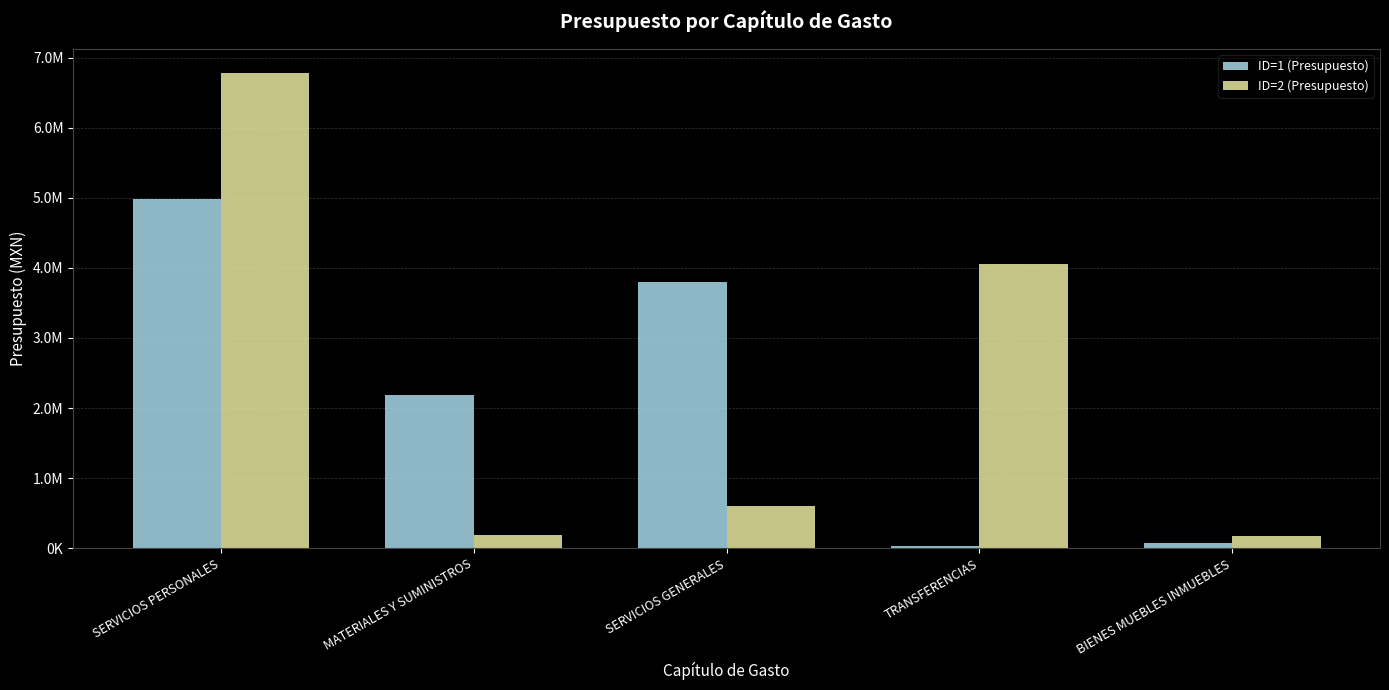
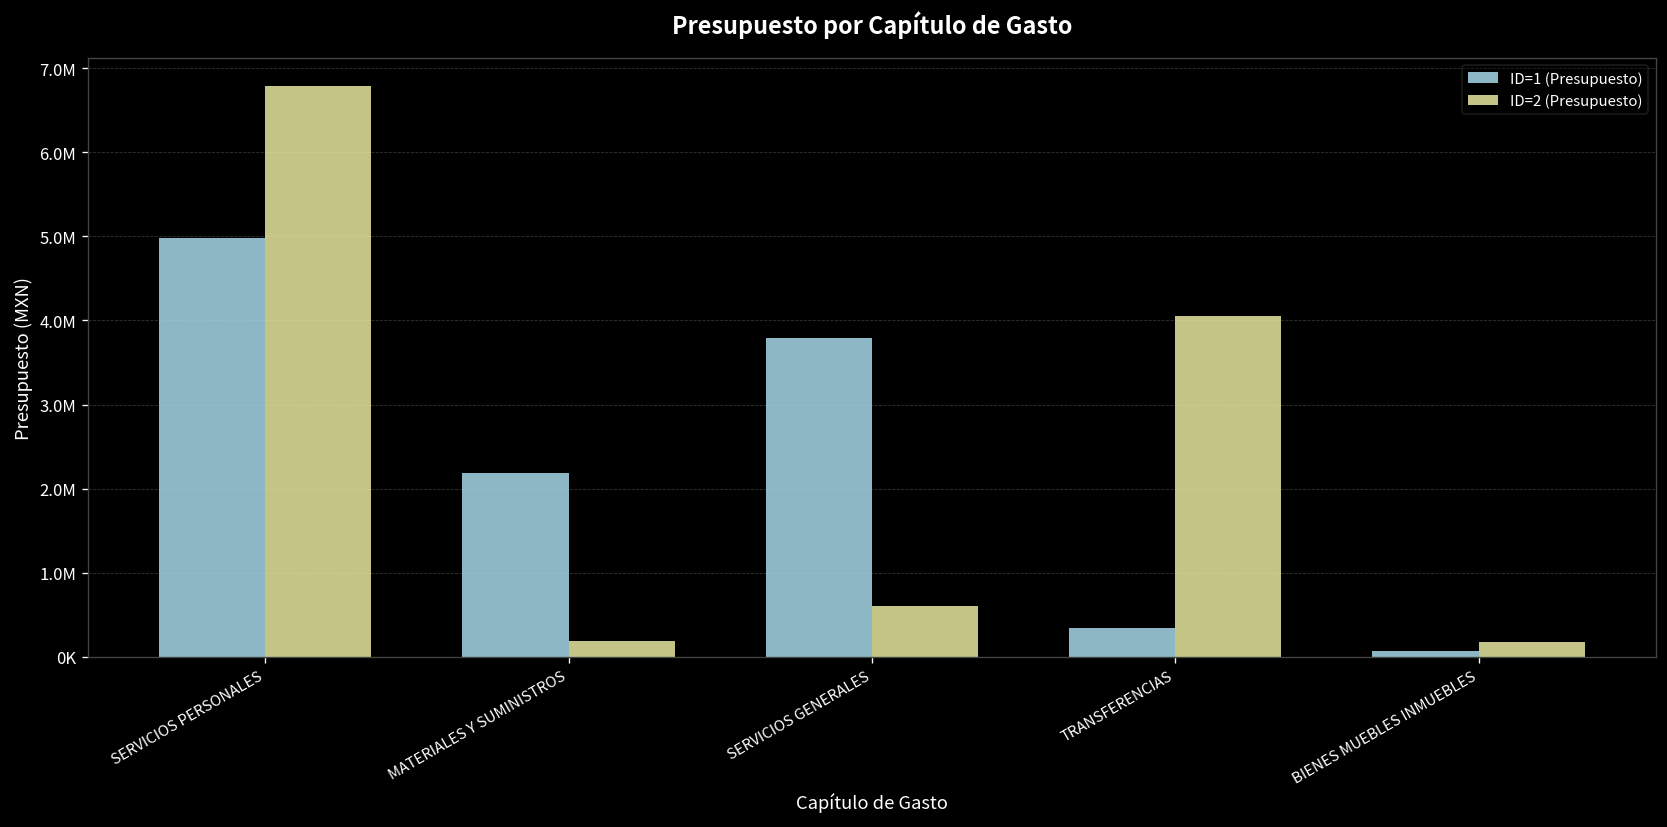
ID=1 (Presupuesto), TRANSFERENCIAS: 0 -> 300000
